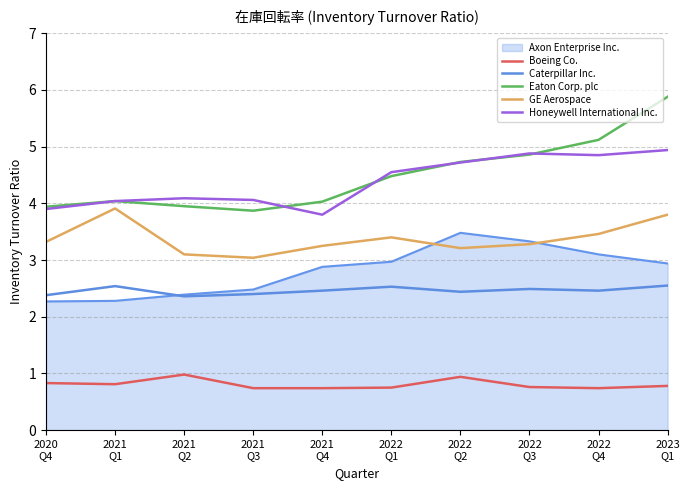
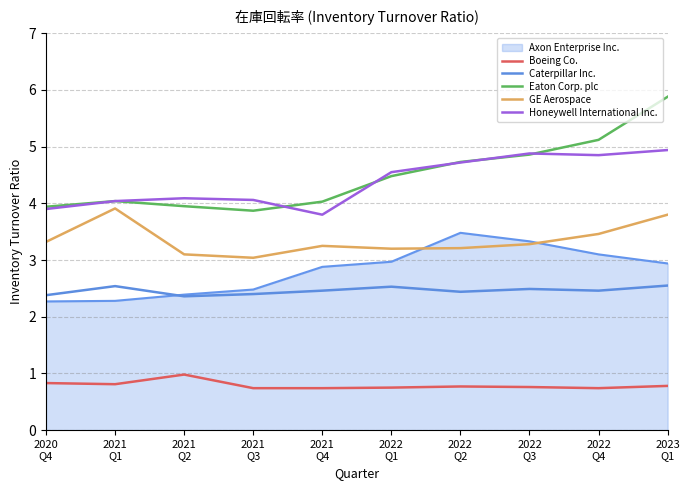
GE Aerospace, 2022 Q1: 3.4 -> 3.2
Boeing Co., 2022 Q2: 0.9 -> 0.8
